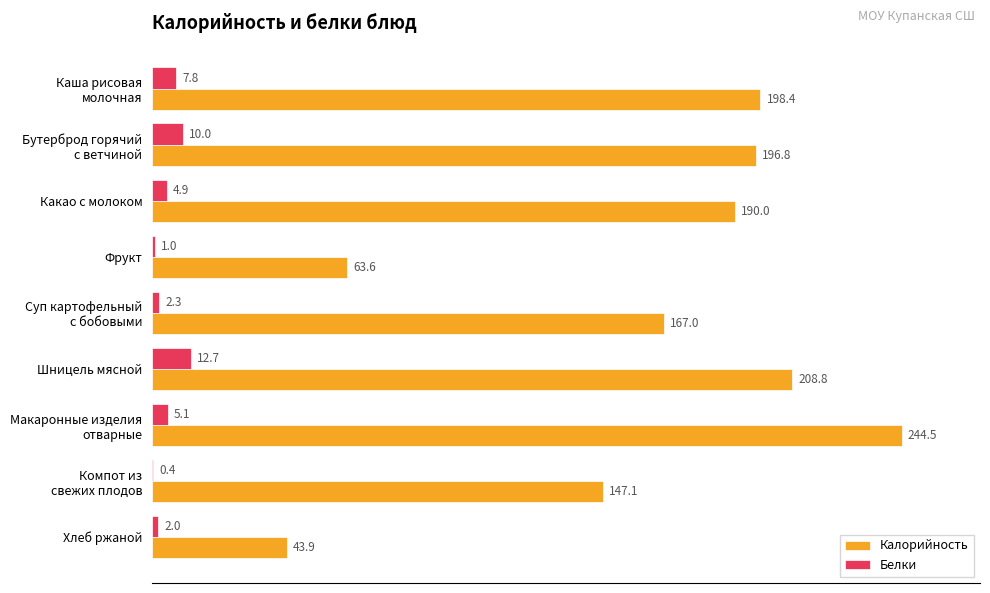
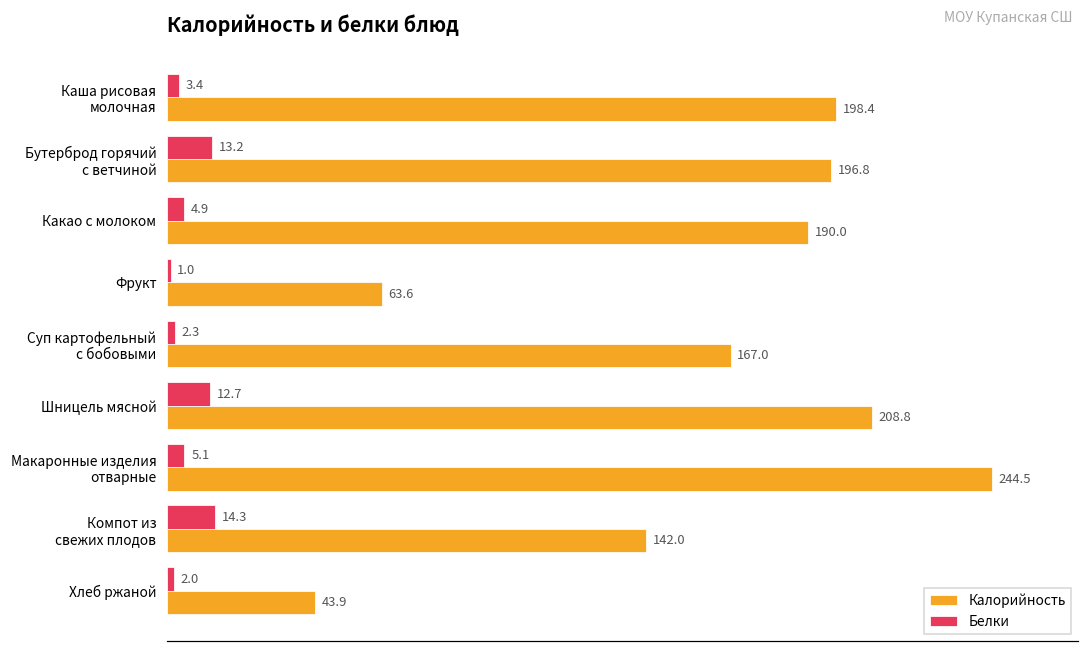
Белки, Каша рисовая молочная: 7.8 -> 3.4
Белки, Бутерброд горячий с ветчиной: 10.0 -> 13.2
Белки, Компот из свежих плодов: 0.4 -> 14.3
Калорийность, Компот из свежих плодов: 147.1 -> 142.0
